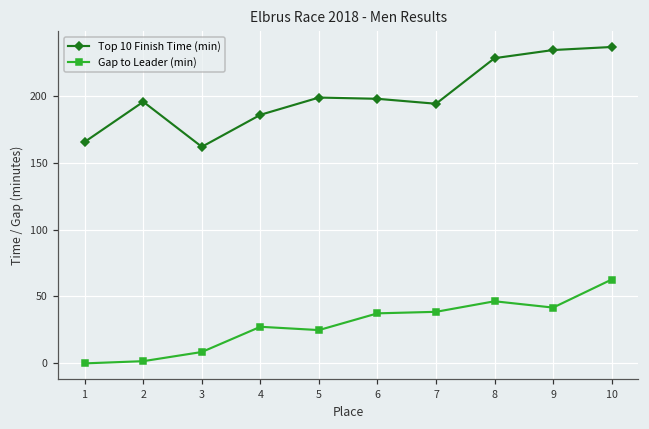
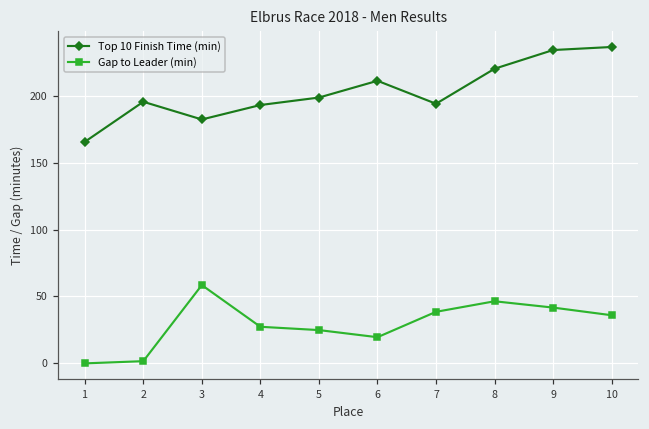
Top 10 Finish Time (min), 3: 162 -> 182
Gap to Leader (min), 3: 9 -> 59
Top 10 Finish Time (min), 4: 186 -> 193
Top 10 Finish Time (min), 6: 198 -> 211
Gap to Leader (min), 6: 37 -> 20
Top 10 Finish Time (min), 8: 228 -> 220
Gap to Leader (min), 10: 63 -> 36
